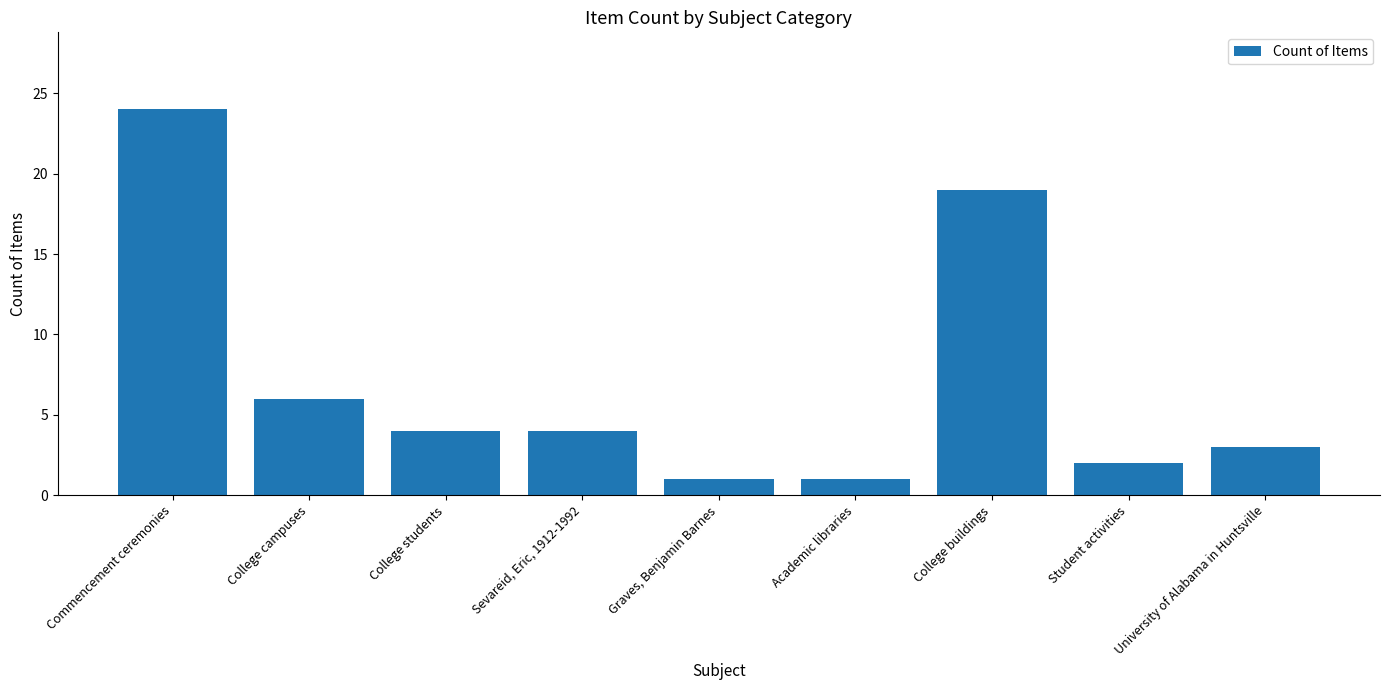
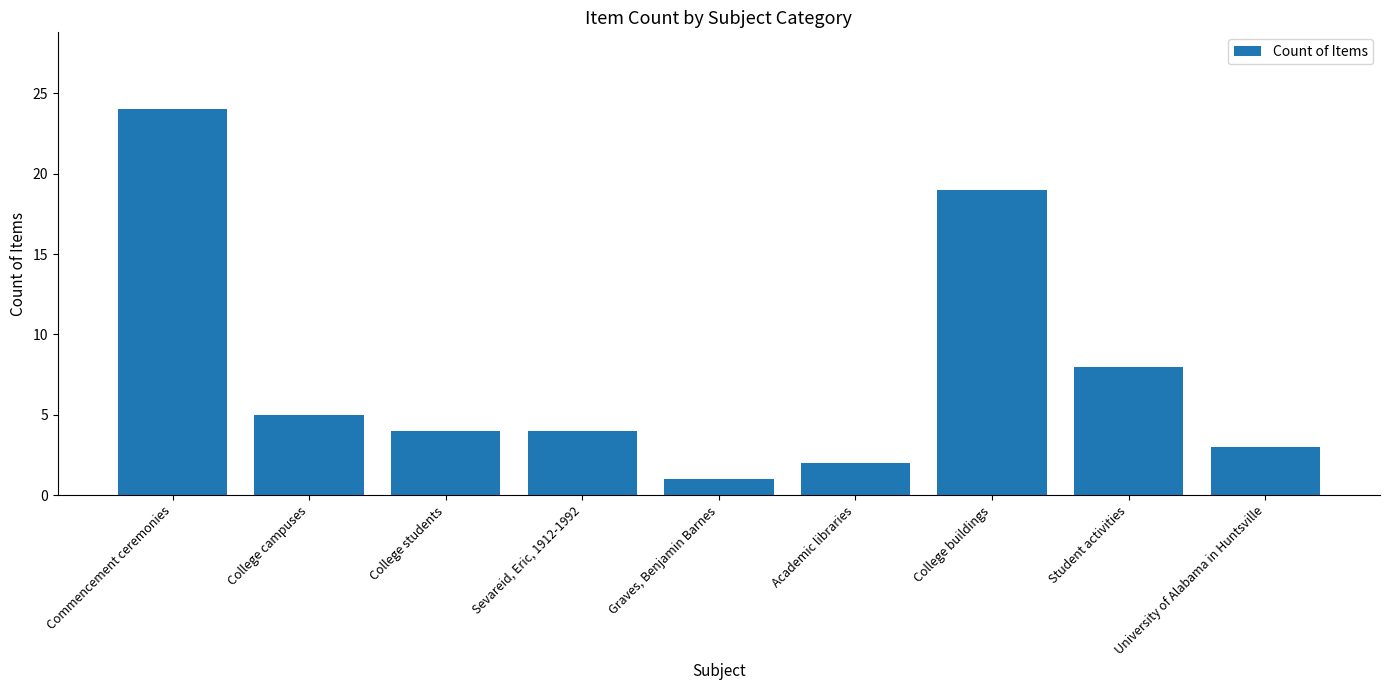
College campuses: 6 -> 5
Academic libraries: 1 -> 2
Student activities: 2 -> 8
